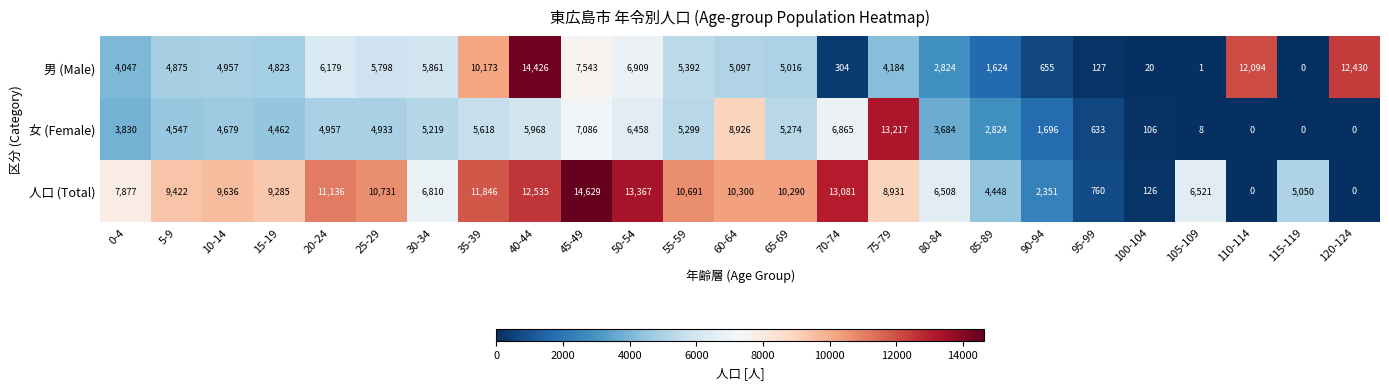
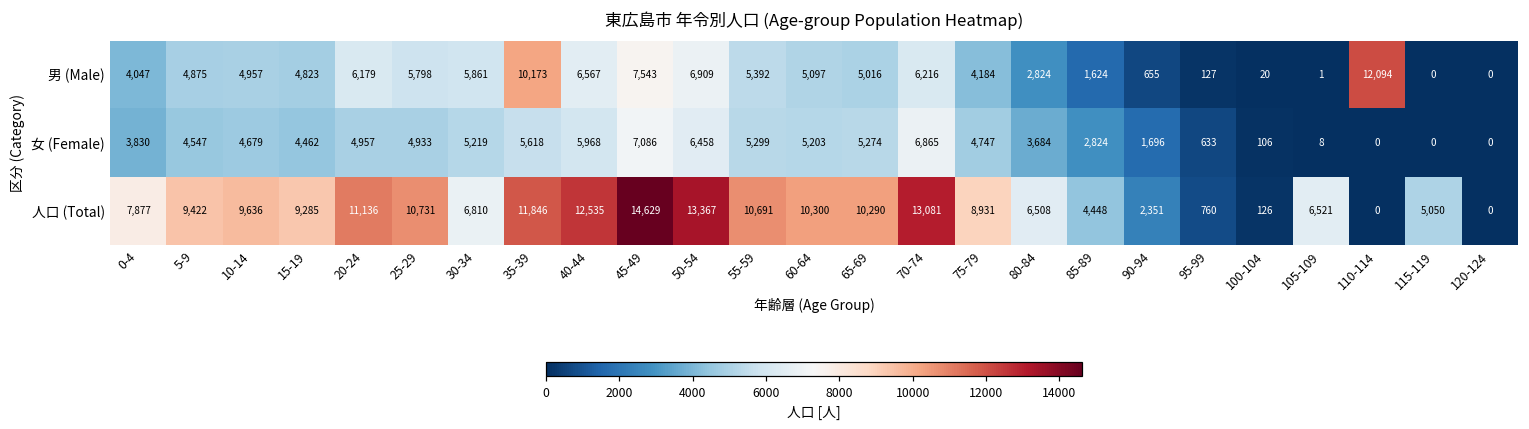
男 (Male), 40-44: 14,426 -> 6,567
男 (Male), 70-74: 304 -> 6,216
男 (Male), 120-124: 12,430 -> 0
女 (Female), 60-64: 8,926 -> 5,203
女 (Female), 75-79: 13,217 -> 4,747
